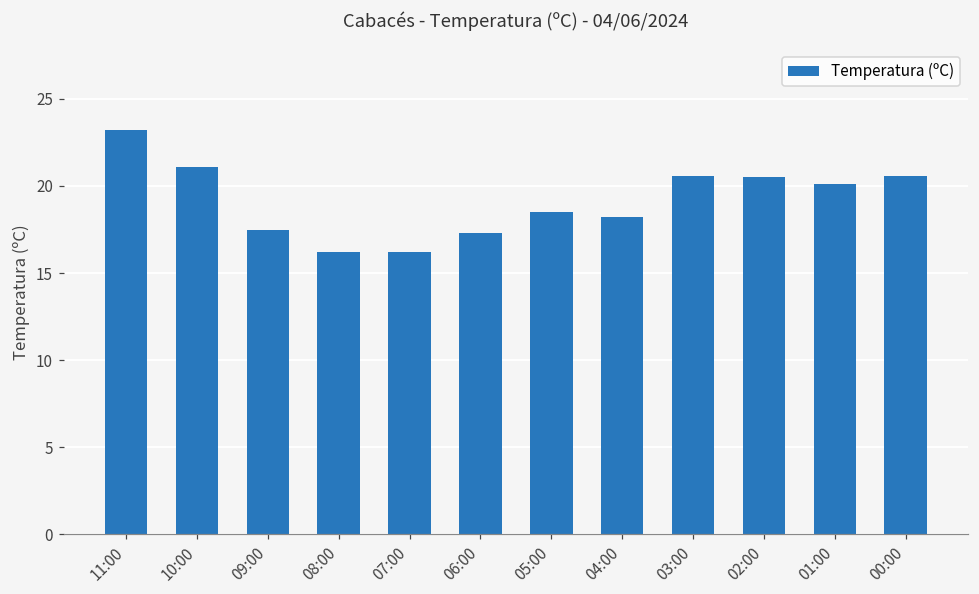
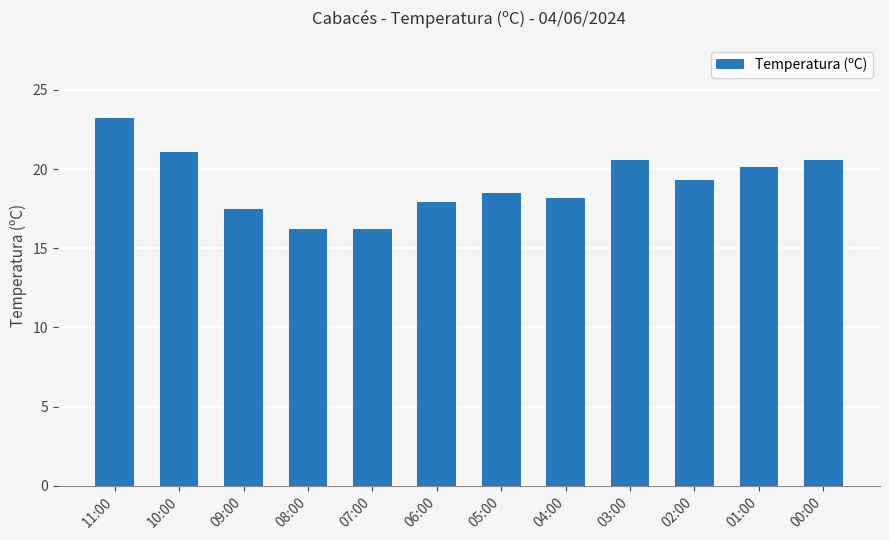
06:00: 17.3 -> 17.9
02:00: 20.5 -> 19.3
